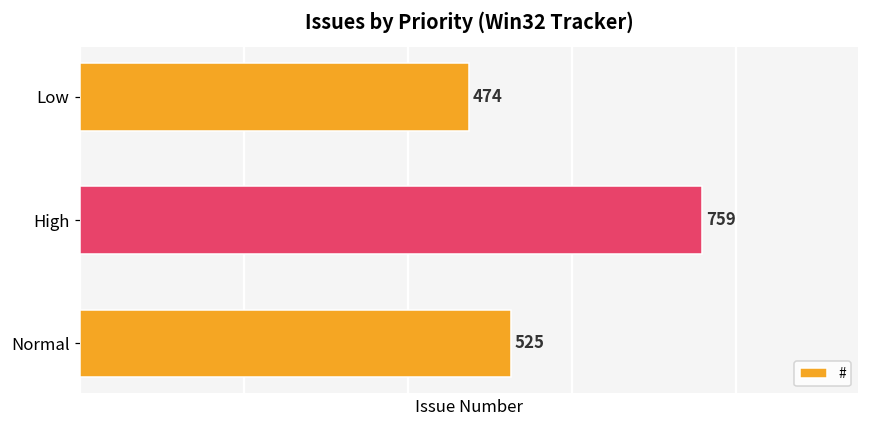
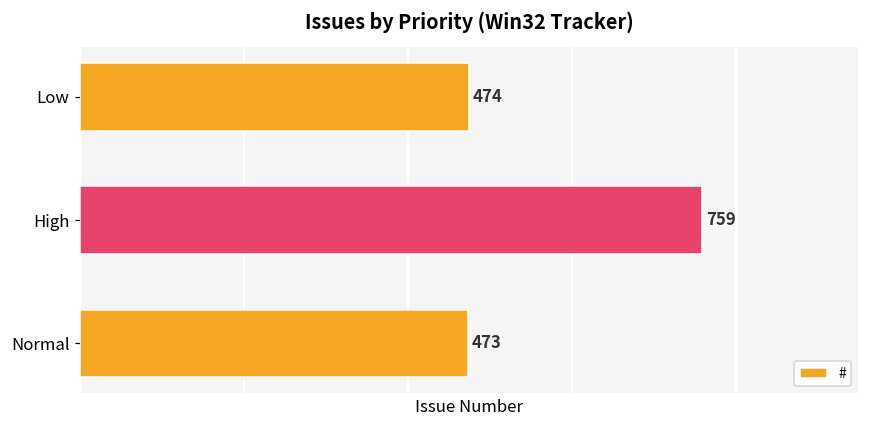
Normal: 525 -> 473
